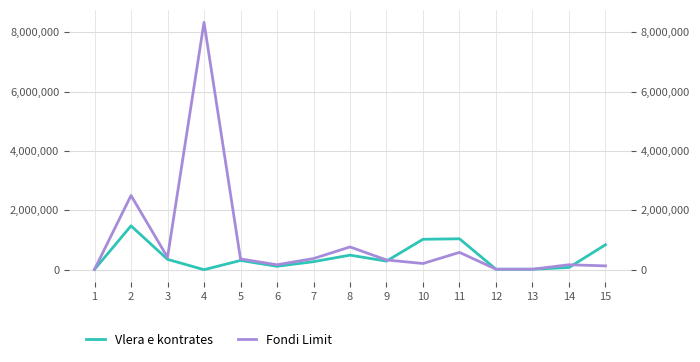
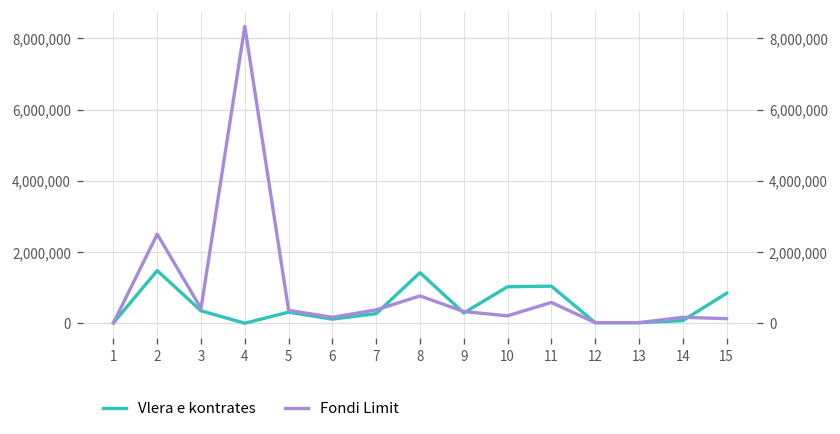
Vlera e kontrates, 8: 500,000 -> 1,400,000
